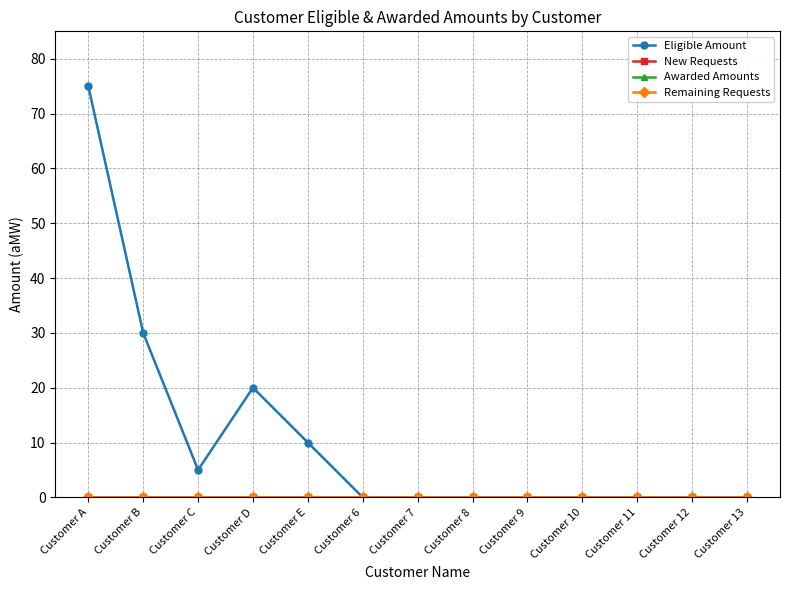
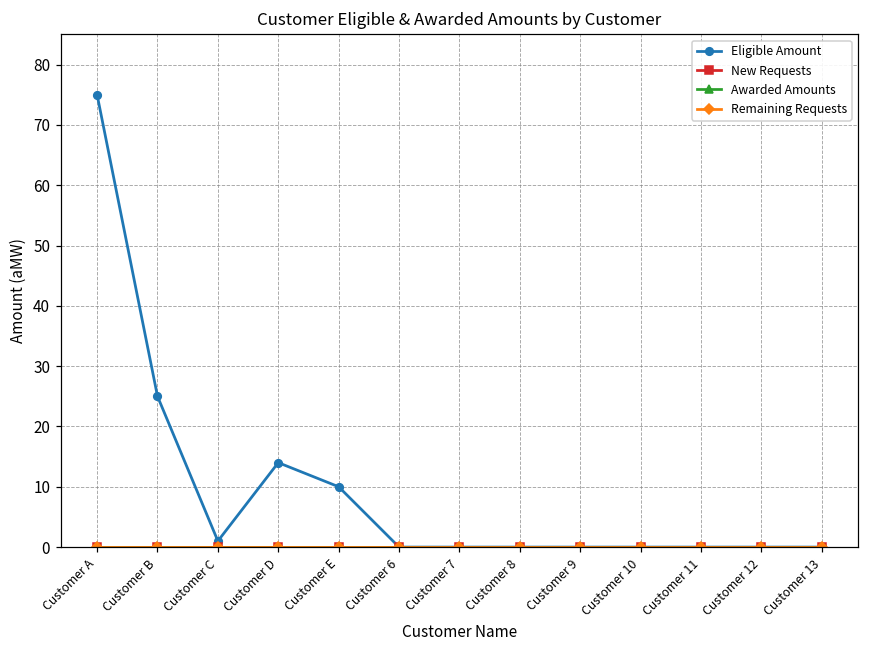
Eligible Amount, Customer B: 30 -> 25
Eligible Amount, Customer C: 5 -> 1
Eligible Amount, Customer D: 20 -> 14
